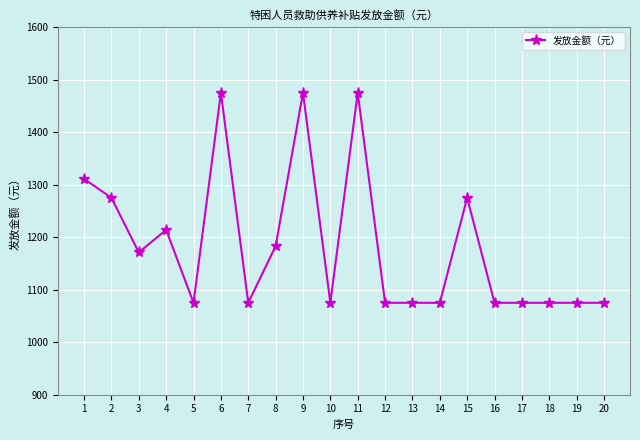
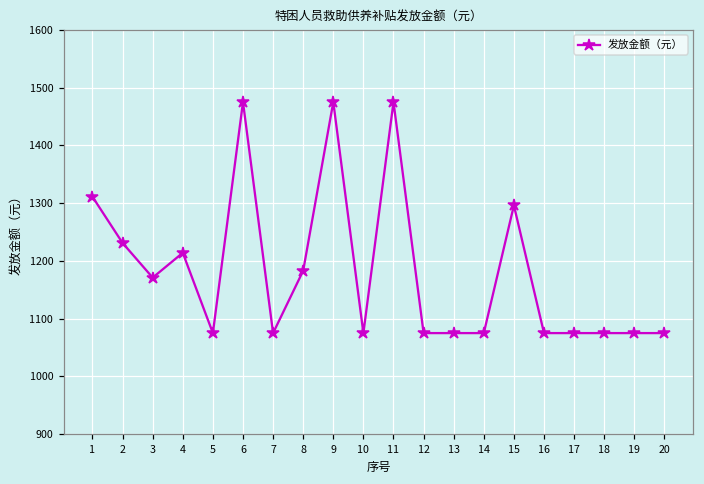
2: 1280 -> 1230
15: 1280 -> 1300
